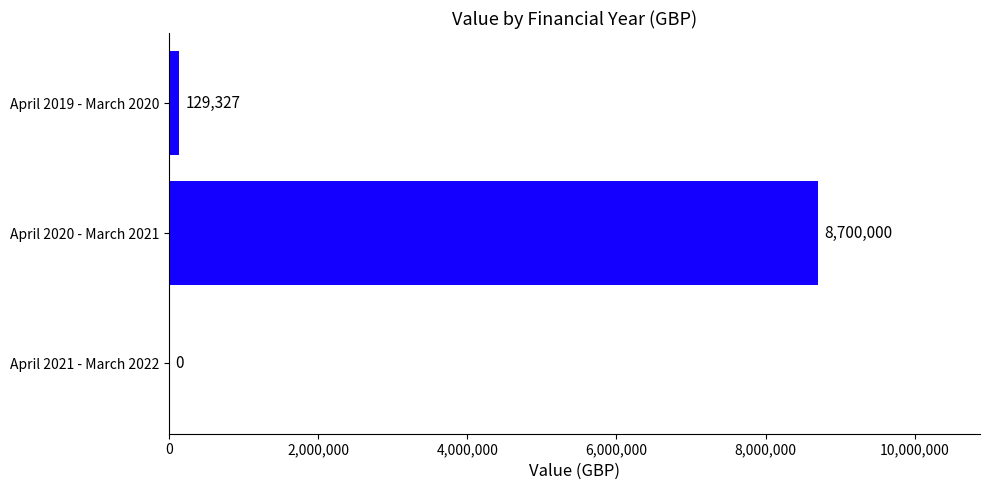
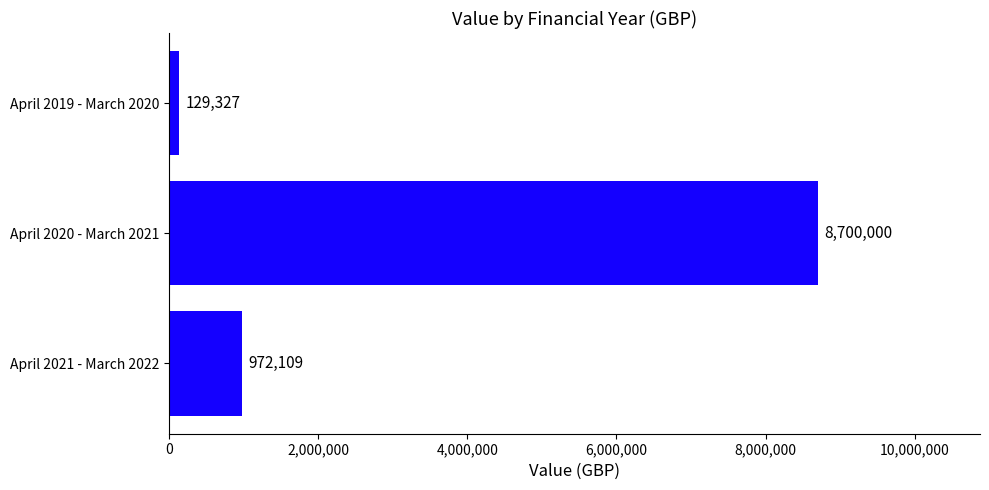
April 2021 - March 2022: 0 -> 972,109
